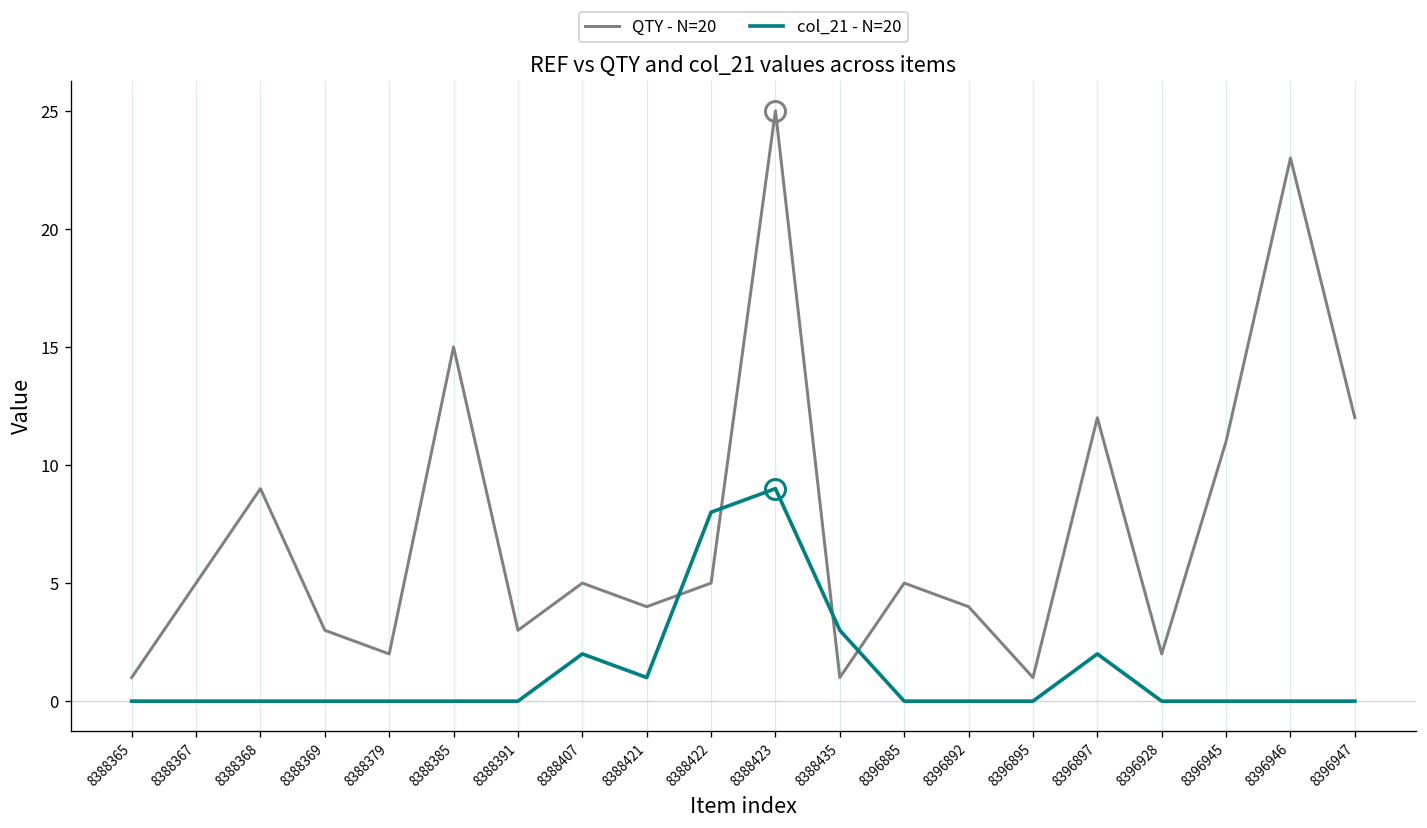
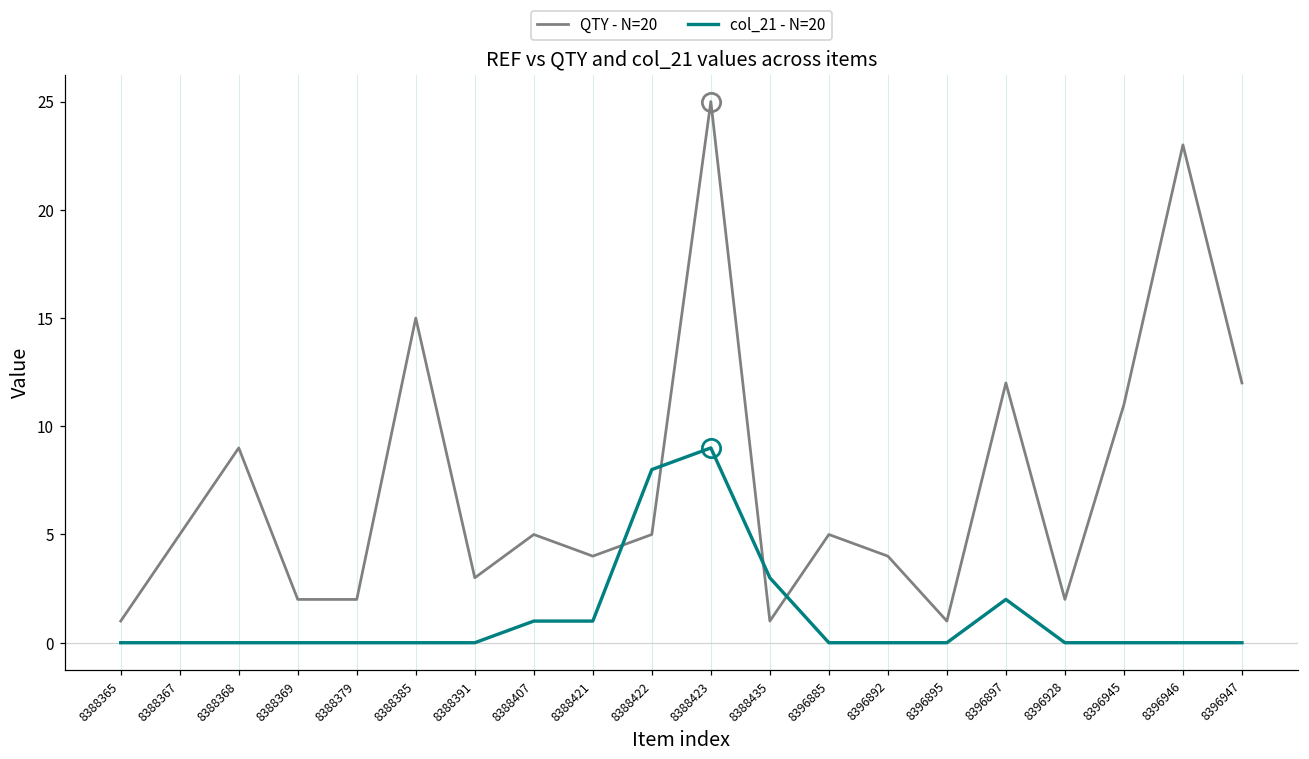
QTY - N=20, 8388369: 3 -> 2
col_21 - N=20, 8388407: 2 -> 1
